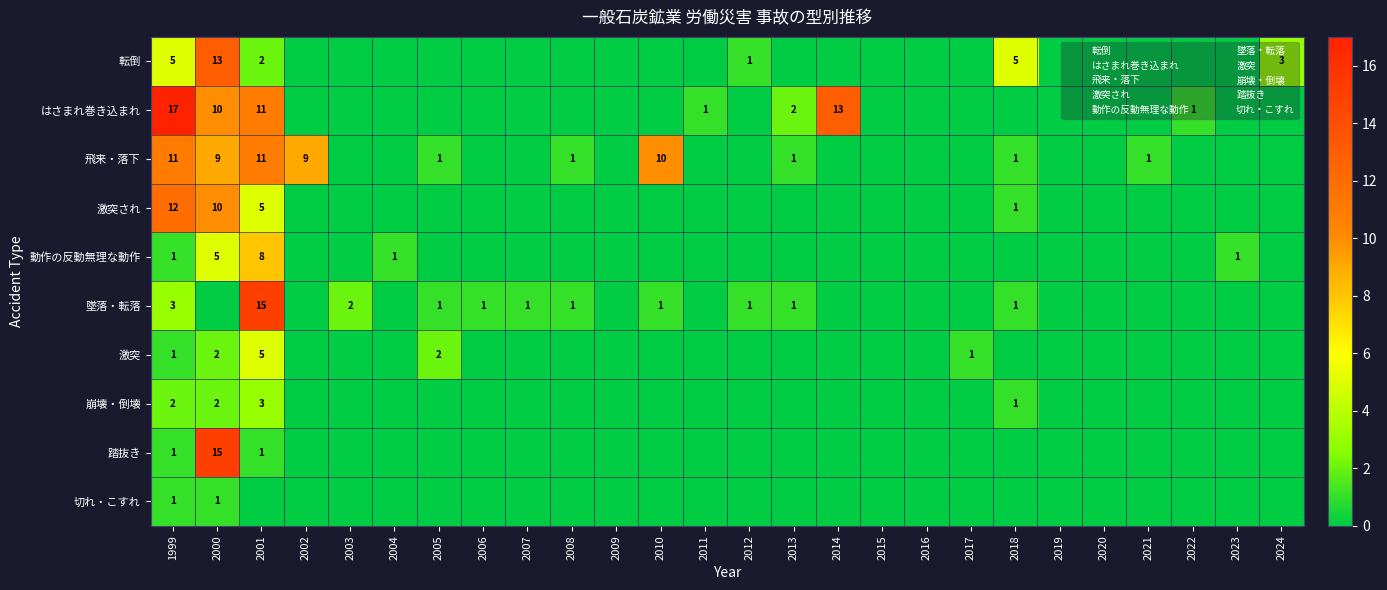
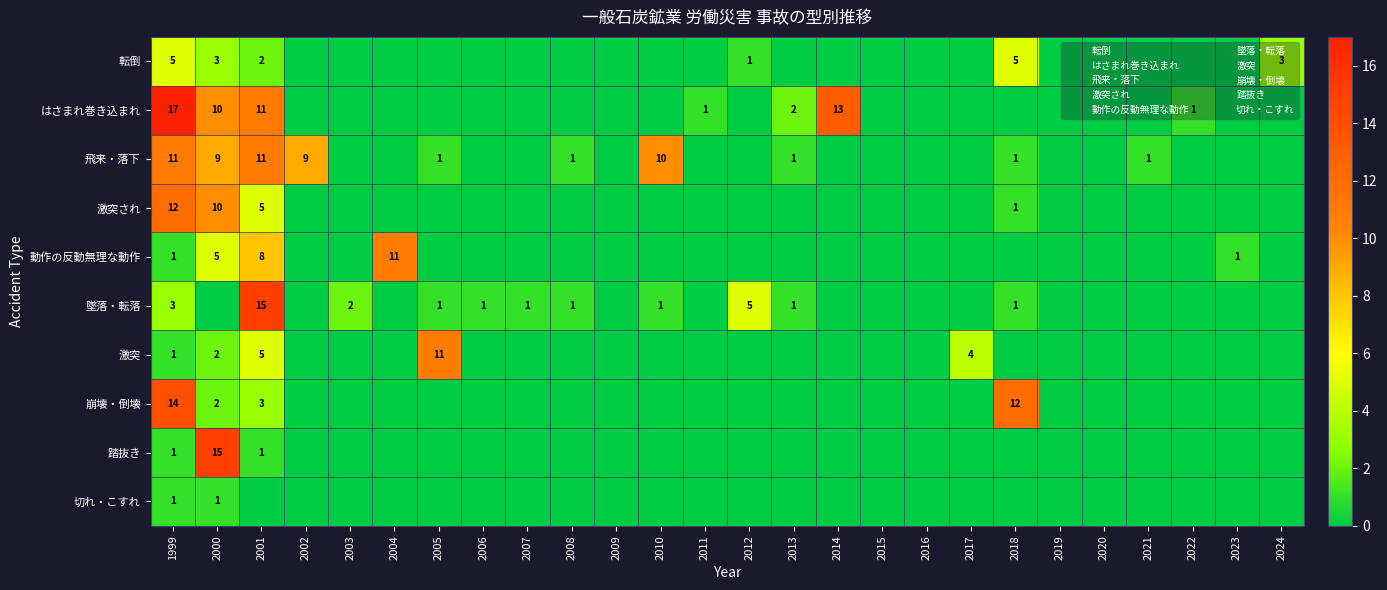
転倒, 2000: 13 -> 3
動作の反動無理な動作, 2004: 1 -> 11
墜落・転落, 2012: 1 -> 5
激突, 2005: 2 -> 11
激突, 2017: 1 -> 4
崩壊・倒壊, 1999: 2 -> 14
崩壊・倒壊, 2018: 1 -> 12
